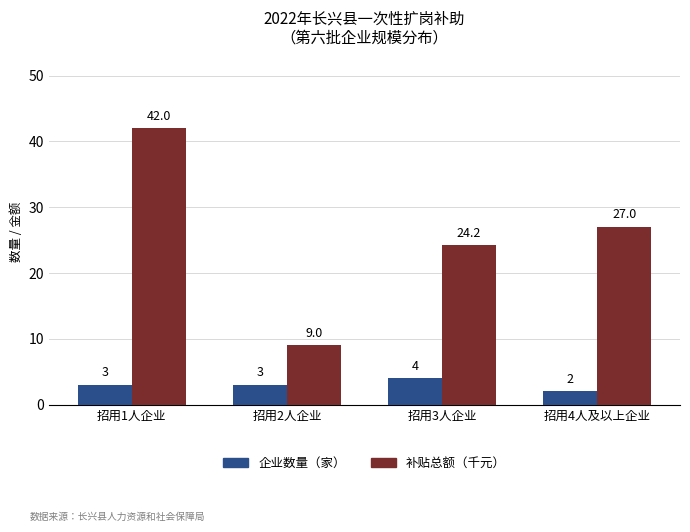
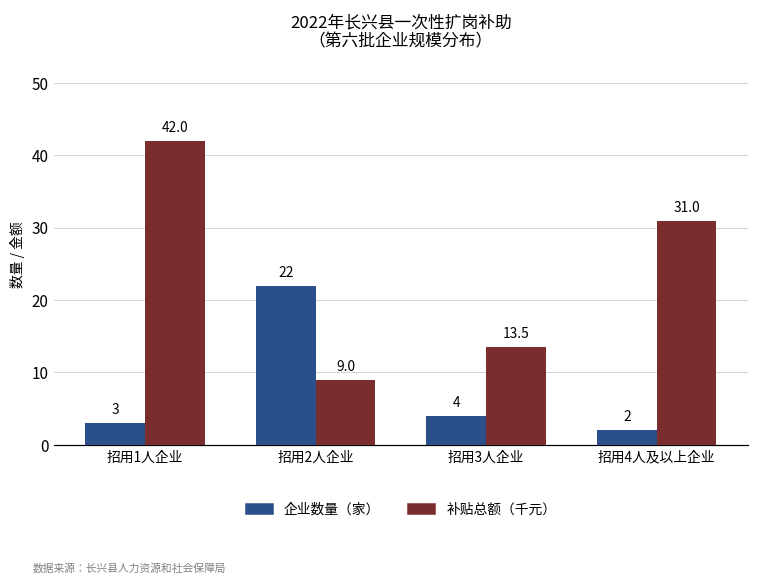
企业数量（家）, 招用2人企业: 3 -> 22
补贴总额（千元）, 招用3人企业: 24.2 -> 13.5
补贴总额（千元）, 招用4人及以上企业: 27.0 -> 31.0
